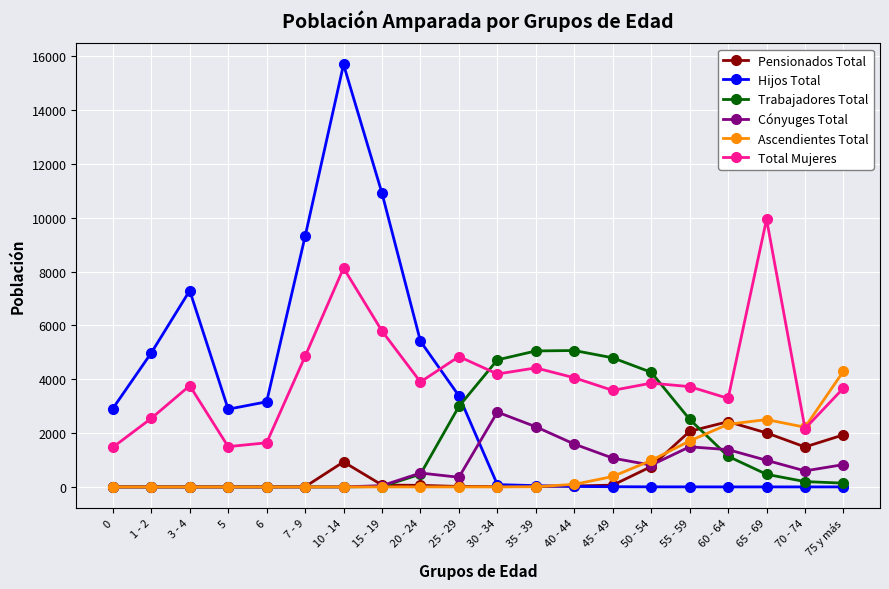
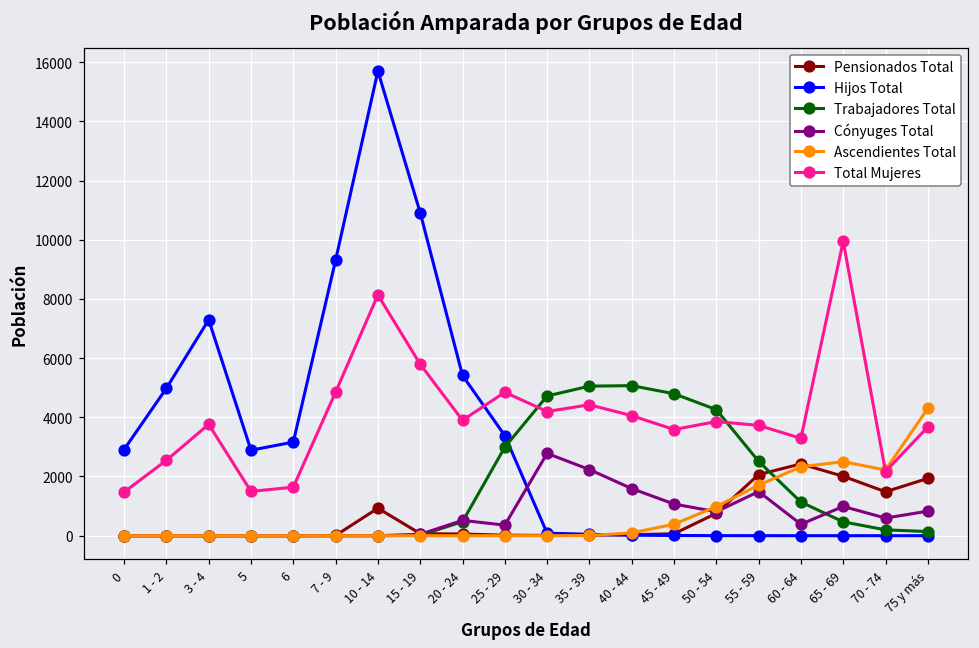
Cónyuges Total, 60 - 64: 1400 -> 400
